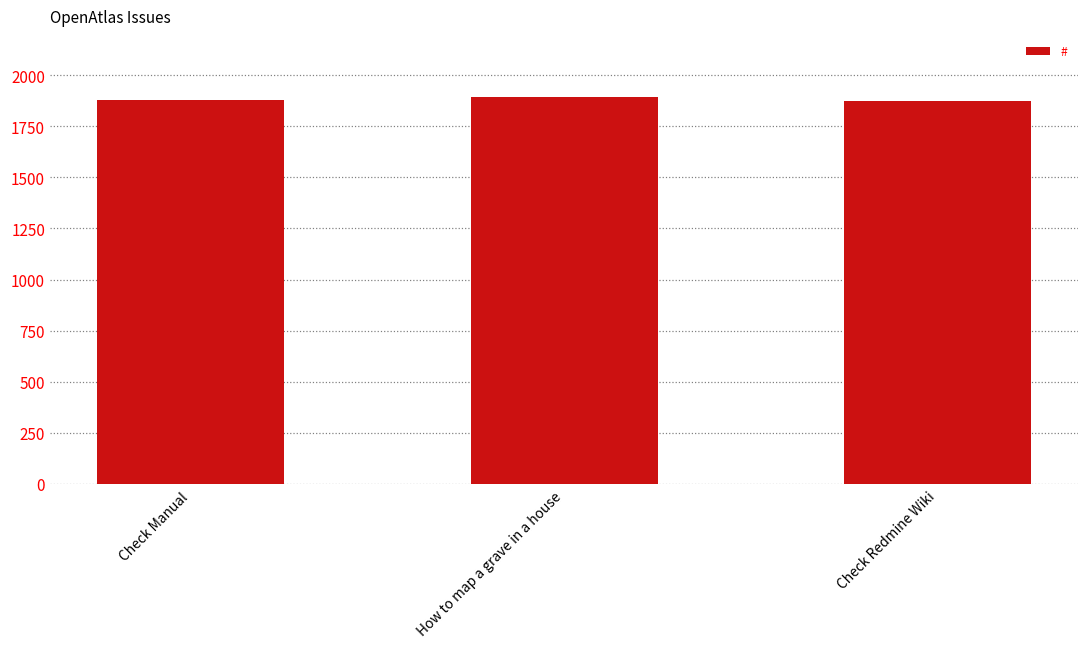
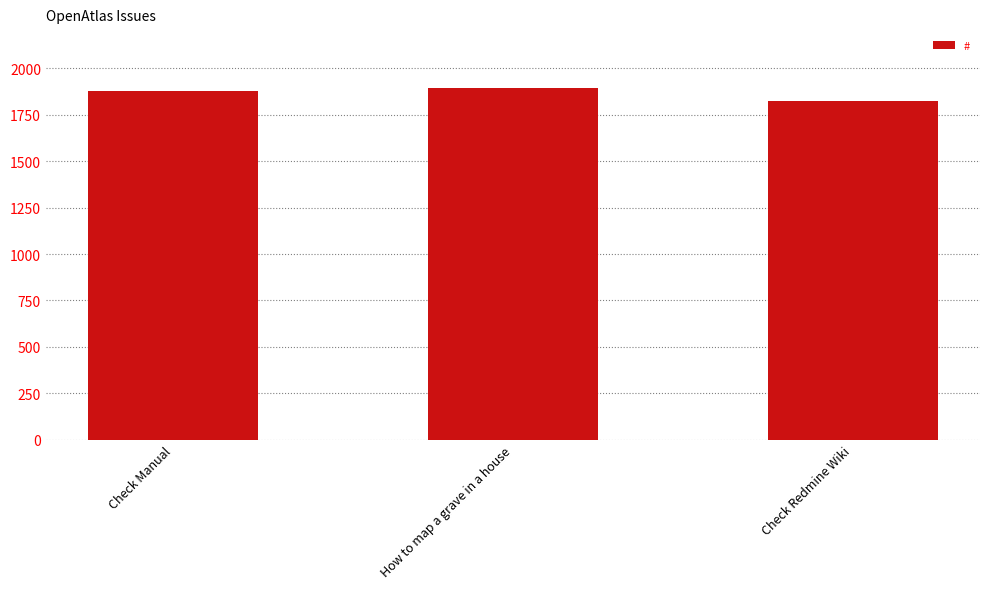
Check Redmine Wiki: 1870 -> 1830
